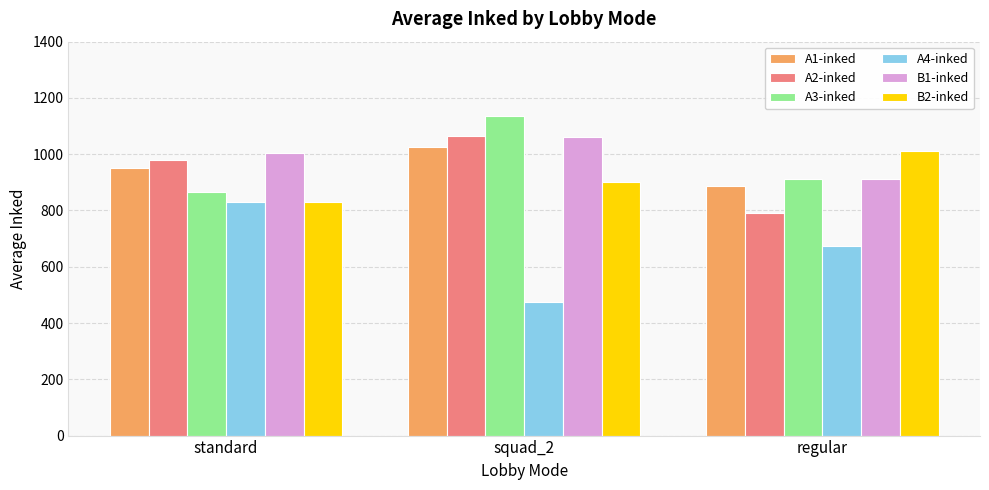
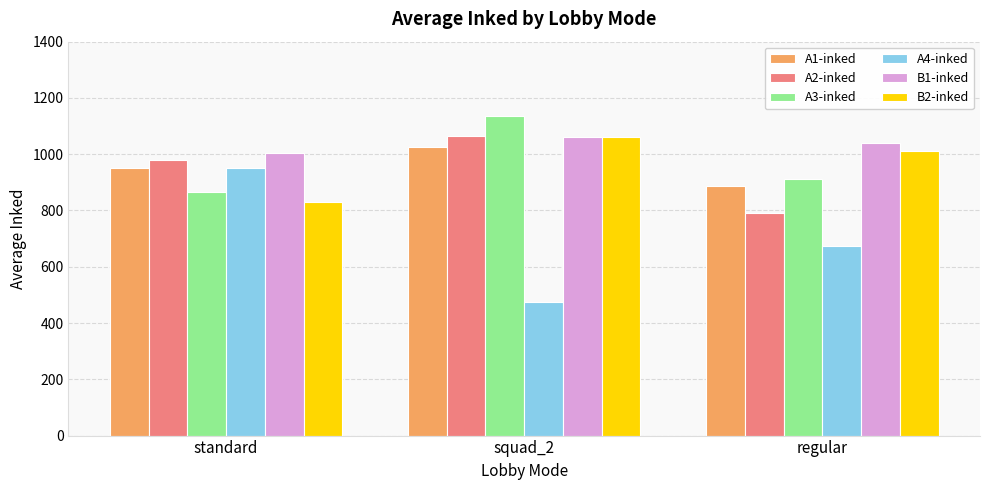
A4-inked, standard: 830 -> 950
B2-inked, squad_2: 900 -> 1060
B1-inked, regular: 910 -> 1040
